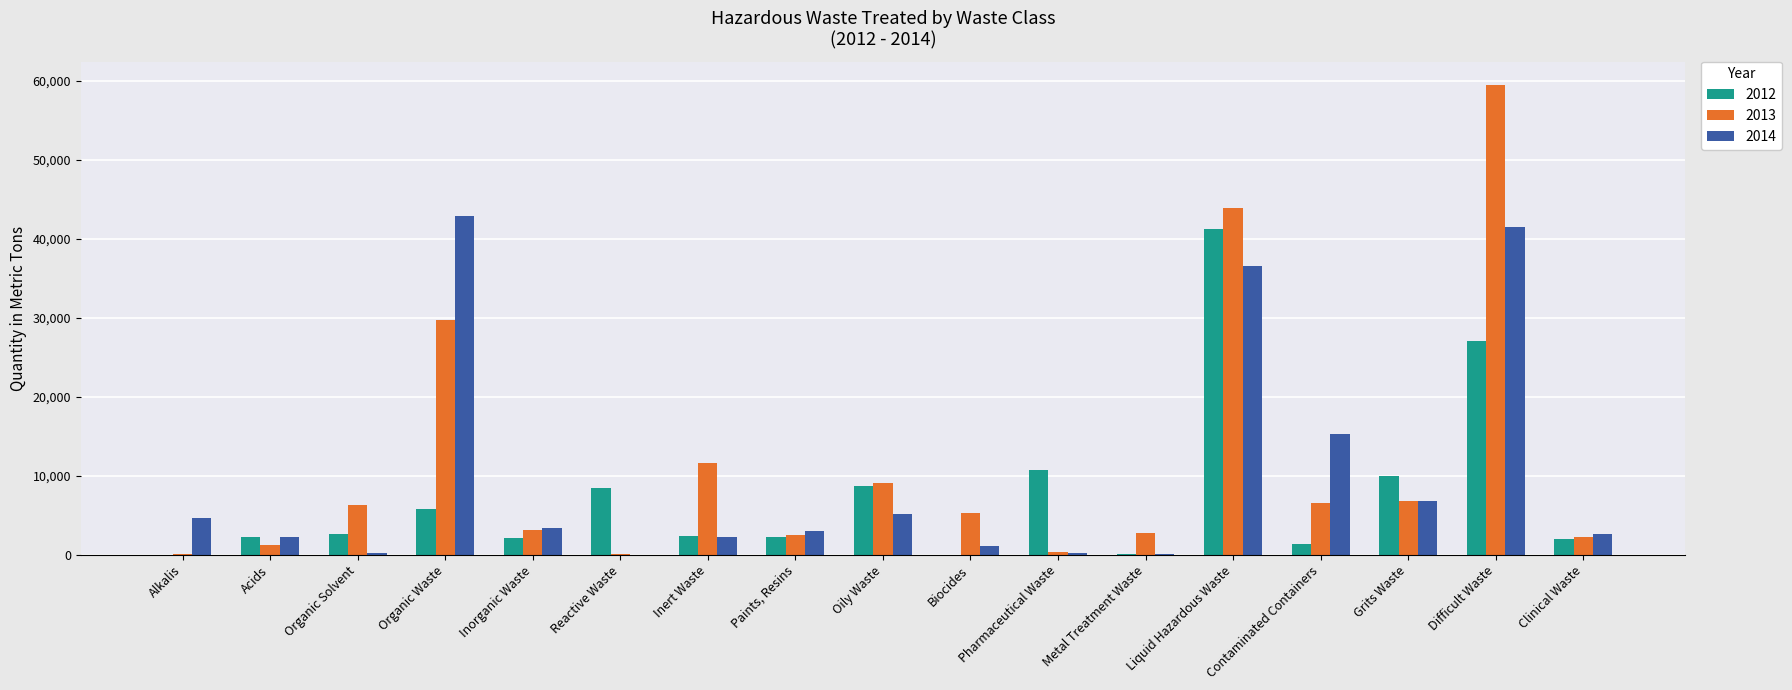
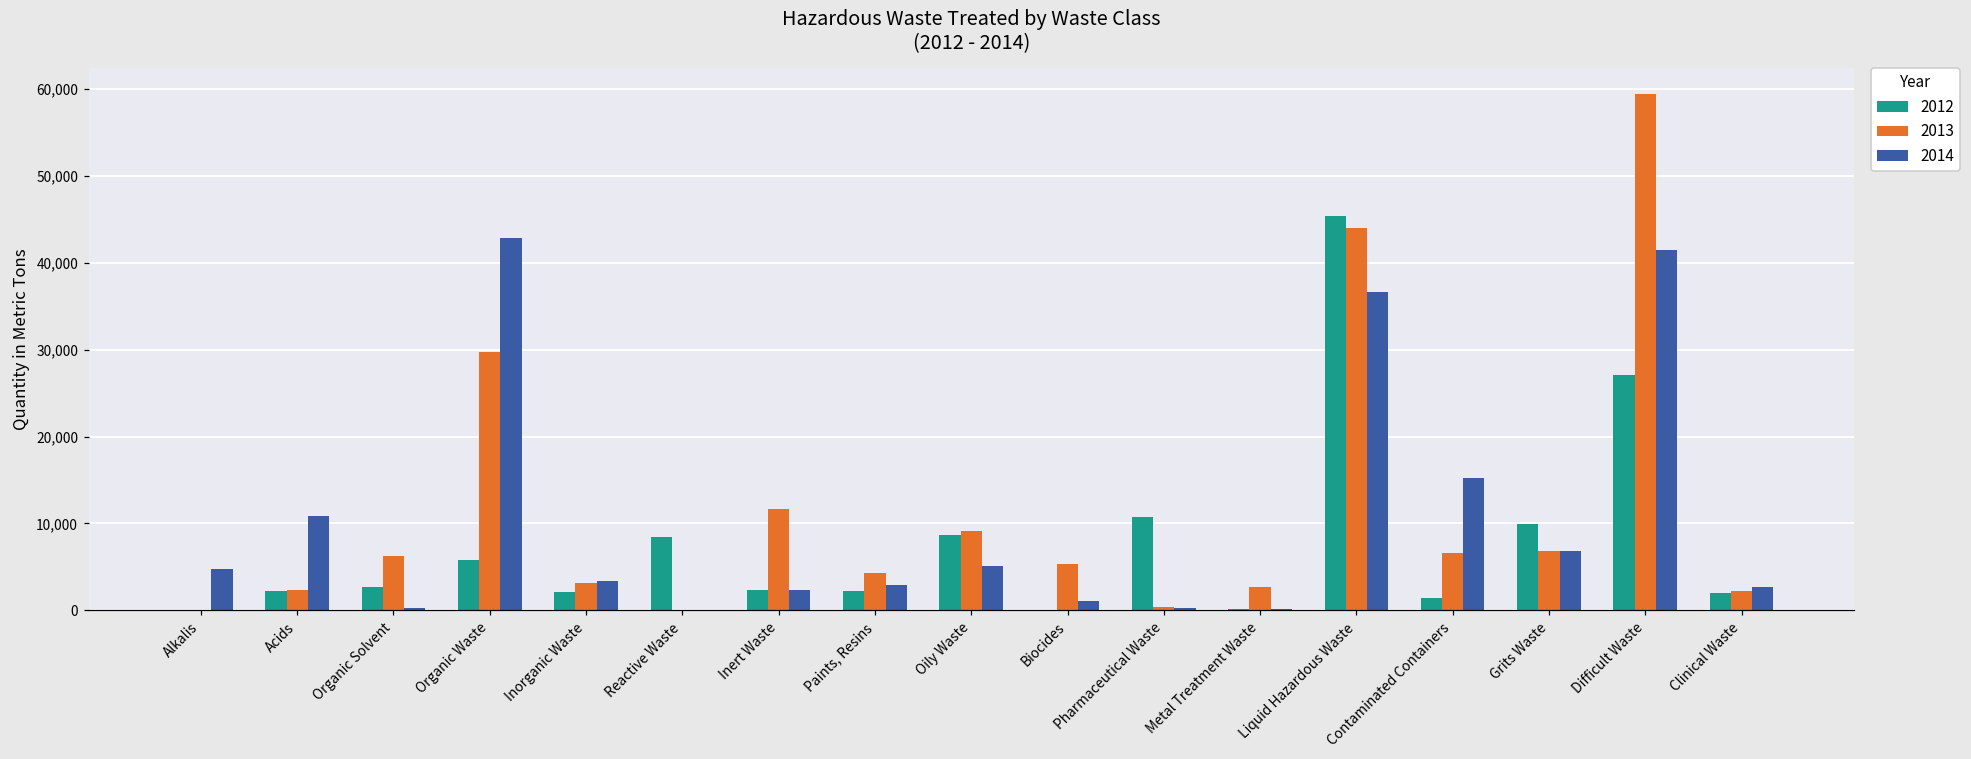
2013, Acids: 1,000 -> 2,000
2014, Acids: 2,000 -> 11,000
2013, Paints, Resins: 2,000 -> 4,000
2012, Liquid Hazardous Waste: 41,000 -> 45,000
